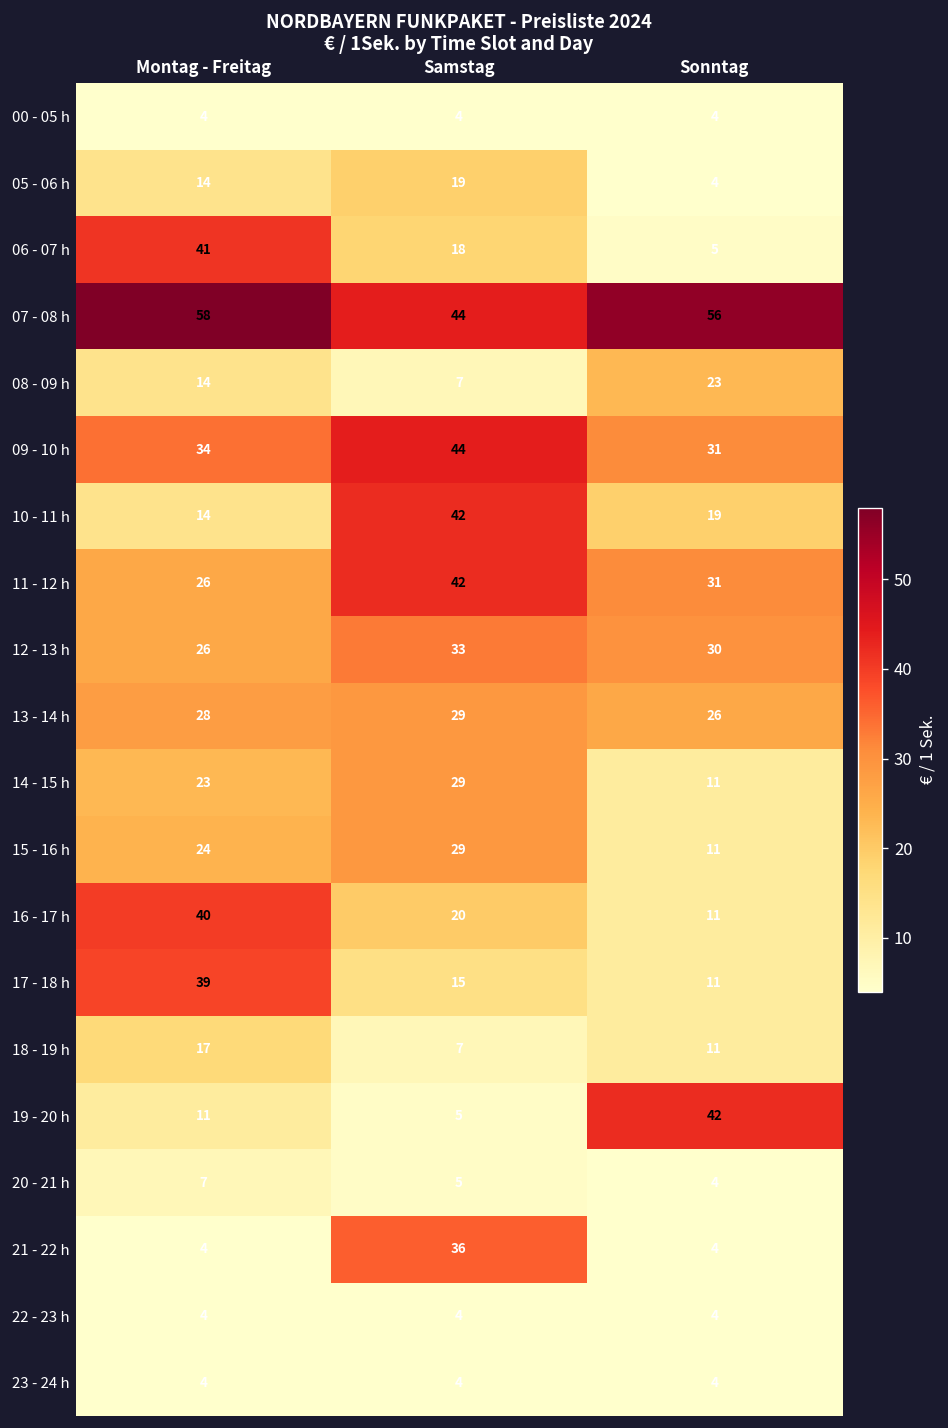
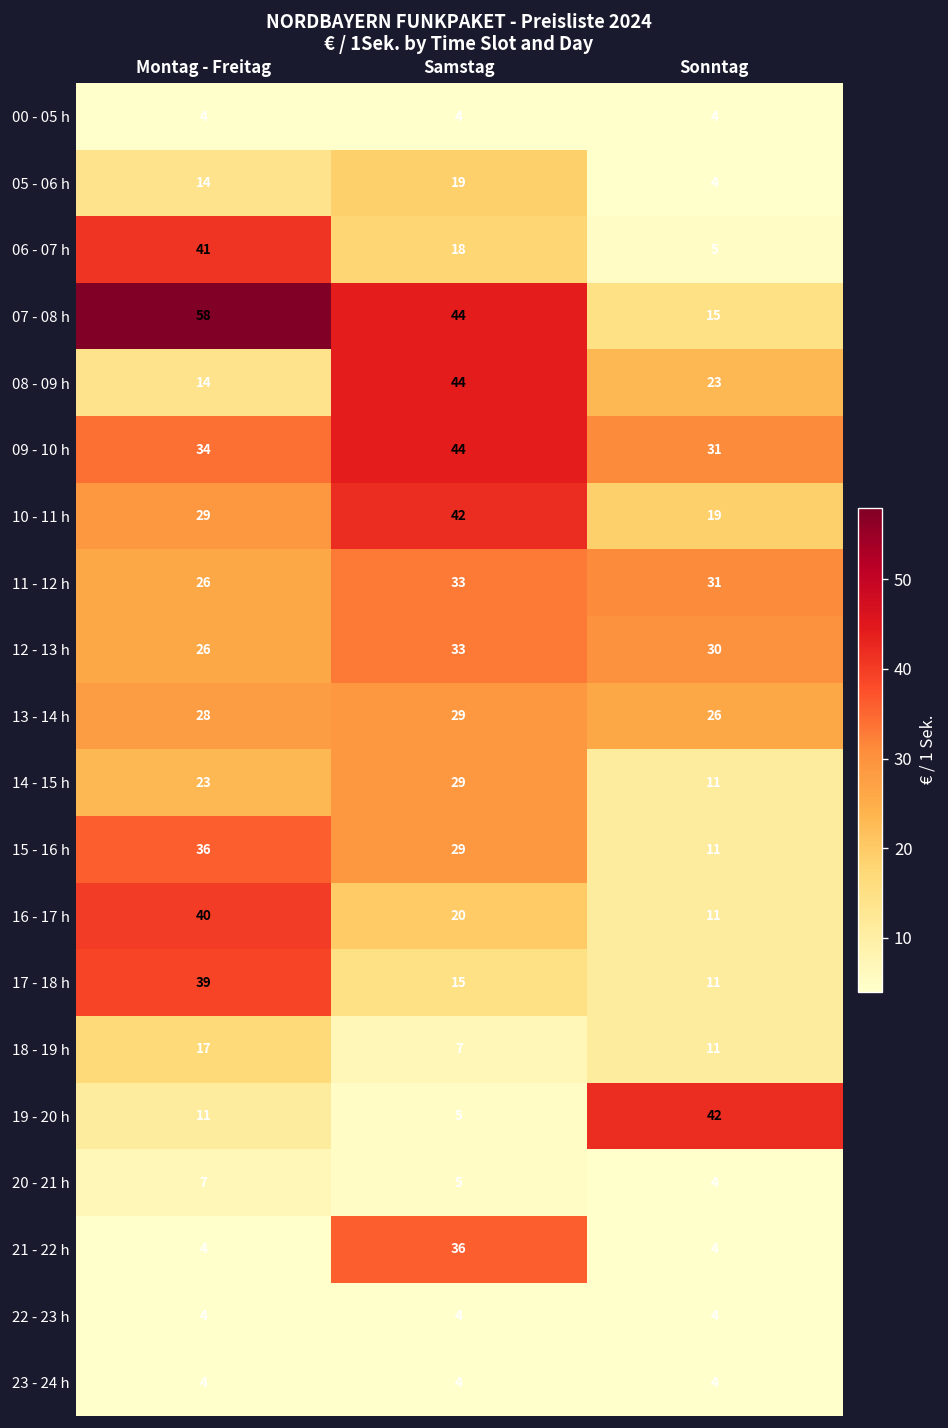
07 - 08 h, Sonntag: 56 -> 15
08 - 09 h, Samstag: 7 -> 44
10 - 11 h, Montag - Freitag: 14 -> 29
11 - 12 h, Samstag: 42 -> 33
15 - 16 h, Montag - Freitag: 24 -> 36
